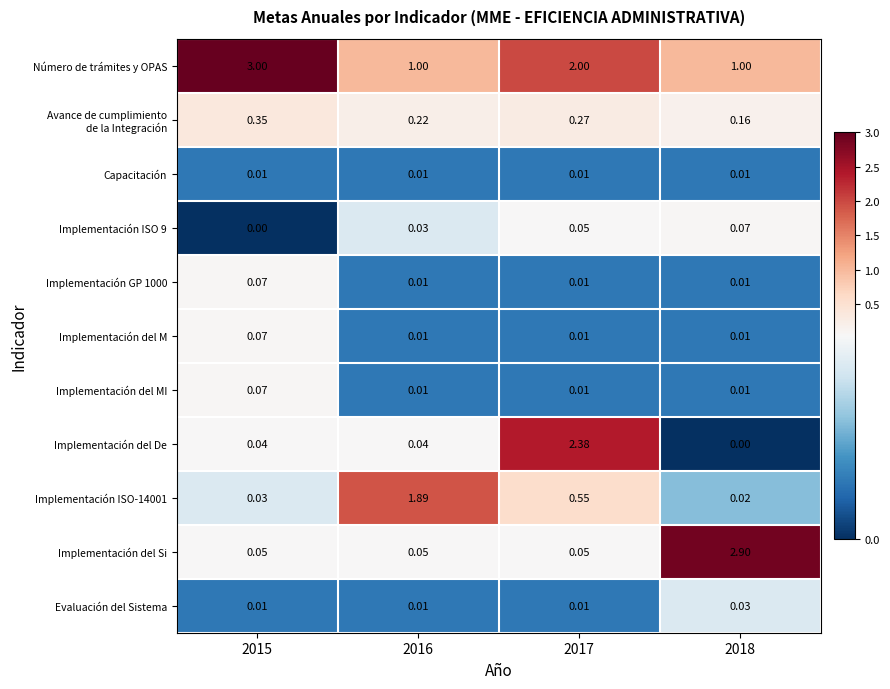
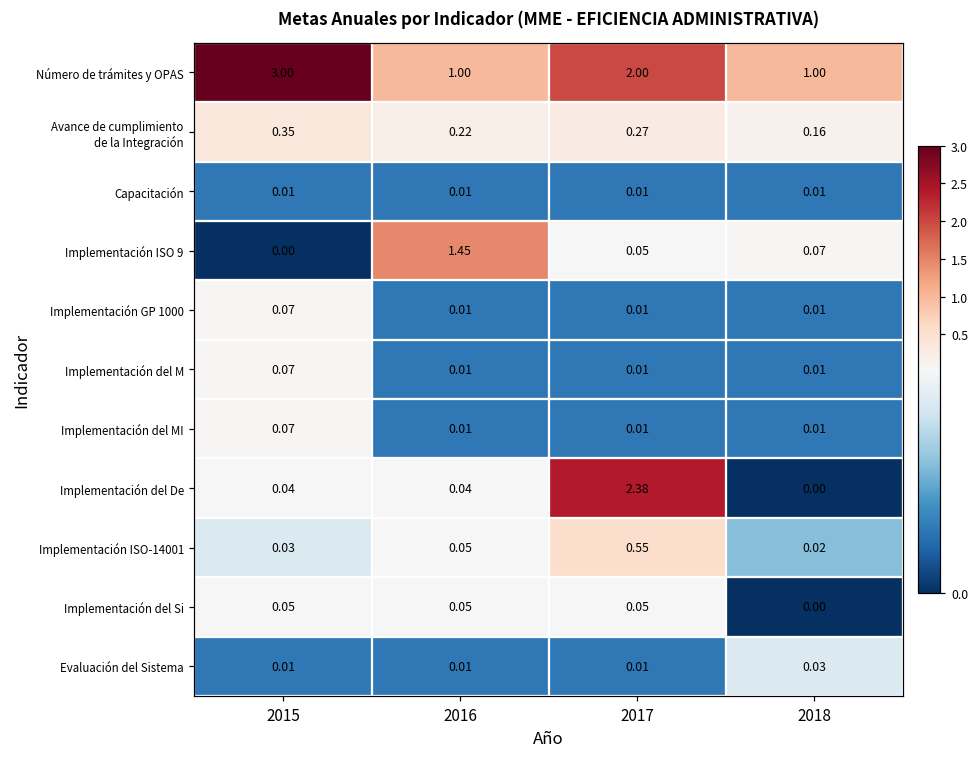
Implementación ISO 9, 2016: 0.03 -> 1.45
Implementación ISO-14001, 2016: 1.89 -> 0.05
Implementación del Si, 2018: 2.90 -> 0.00
